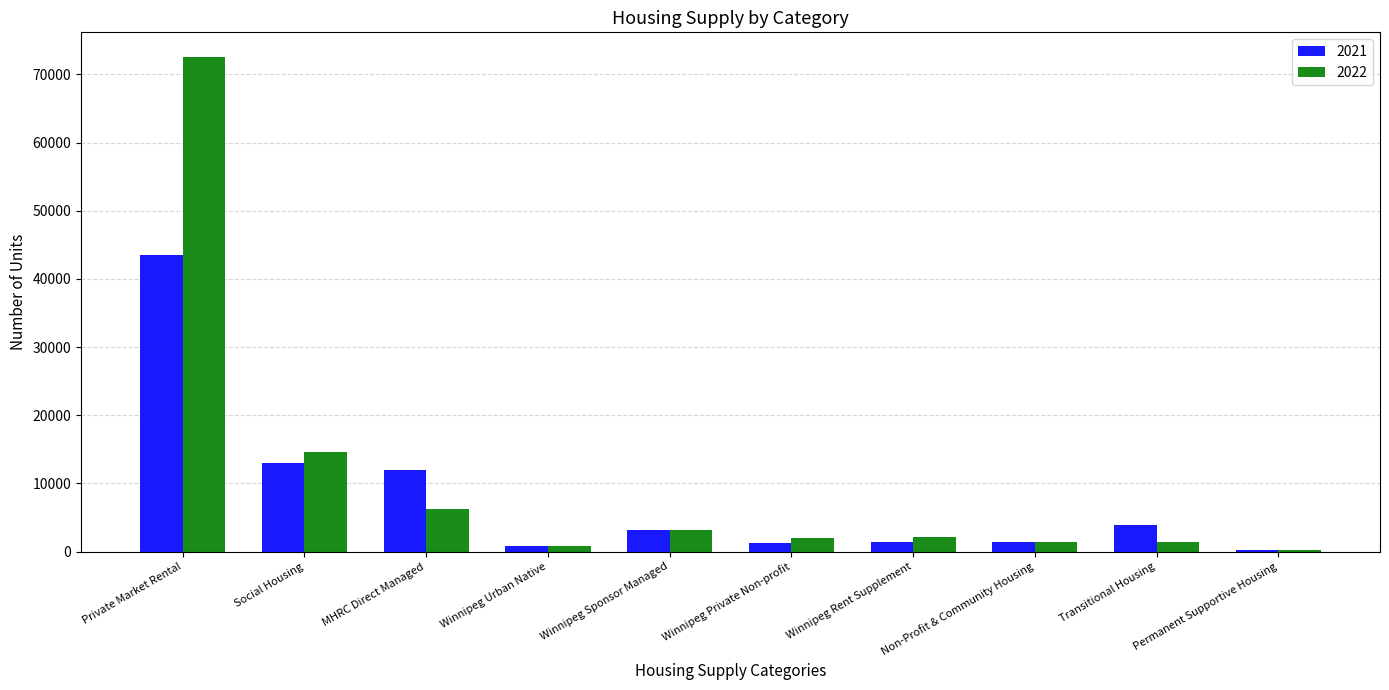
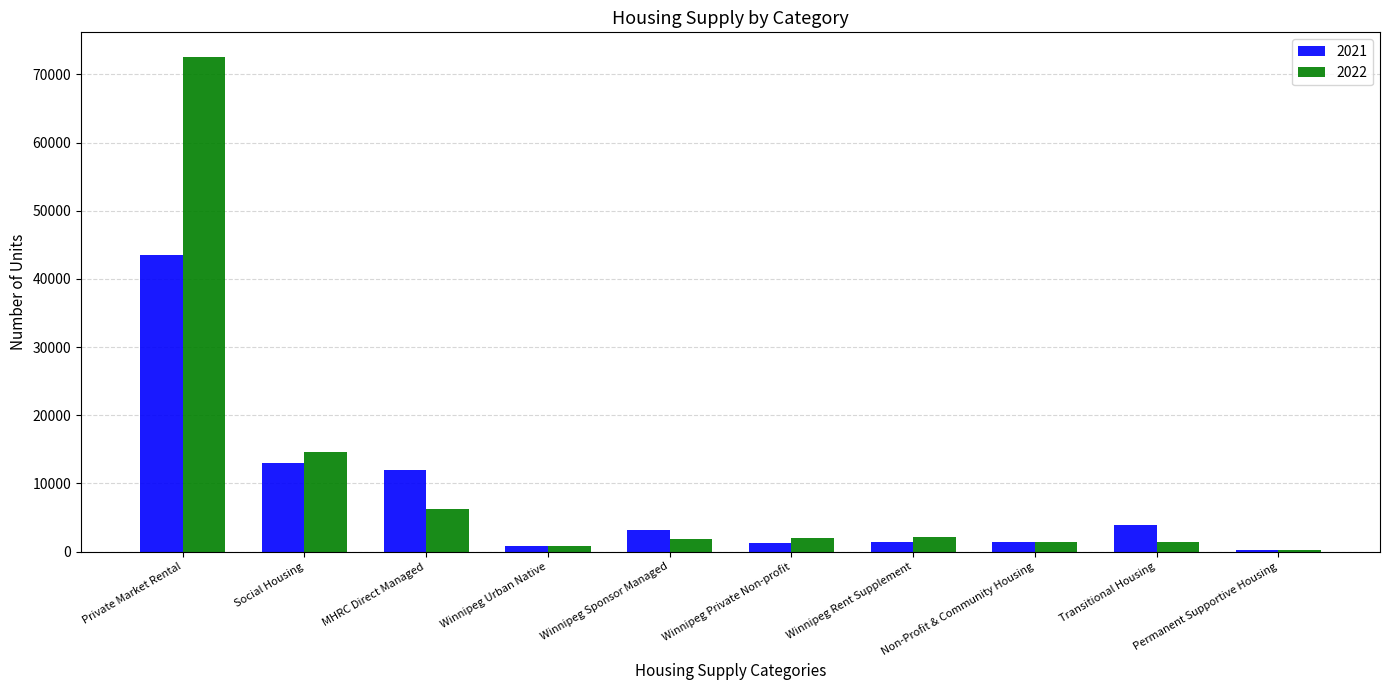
2022, Winnipeg Sponsor Managed: 3000 -> 2000
